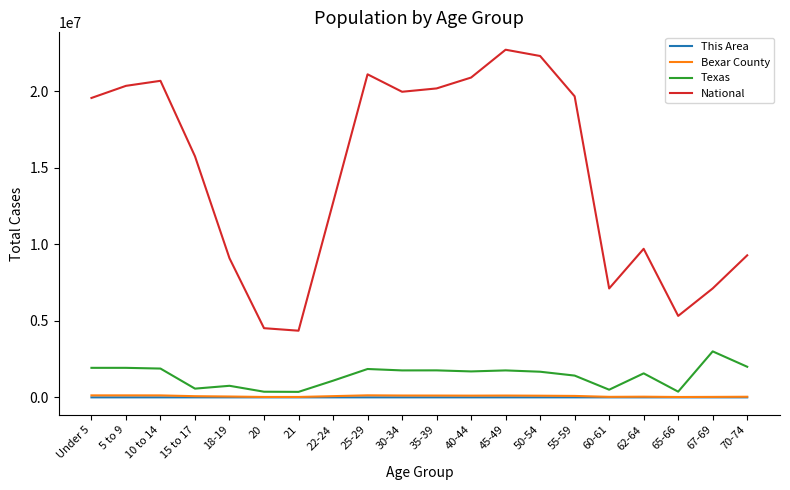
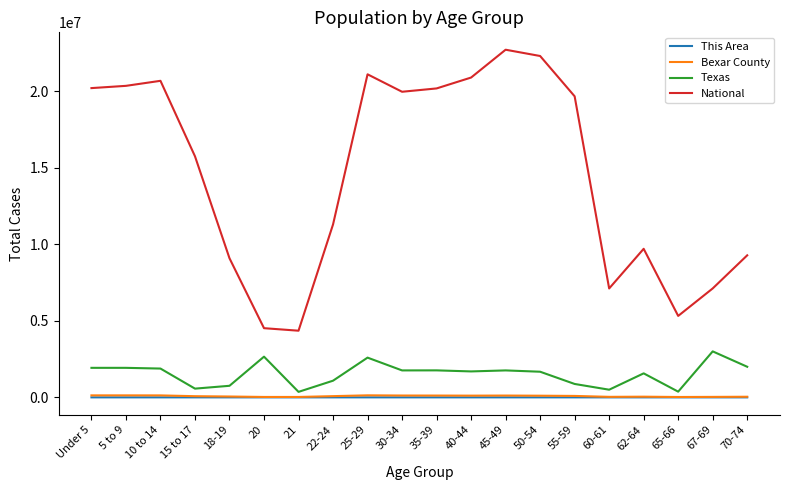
National, Under 5: 19600000 -> 20200000
Texas, 20: 400000 -> 2700000
National, 22-24: 12700000 -> 11300000
Texas, 25-29: 1900000 -> 2600000
Texas, 55-59: 1400000 -> 900000
